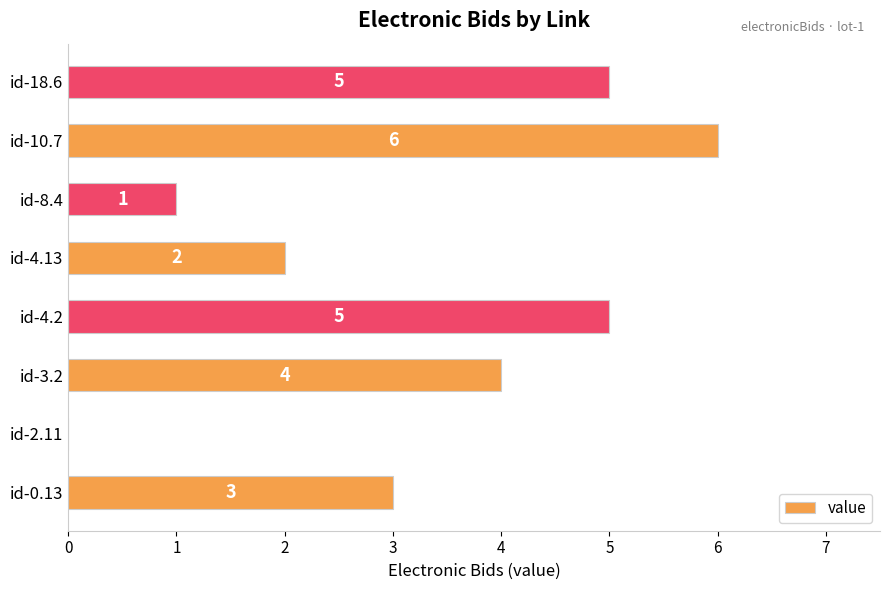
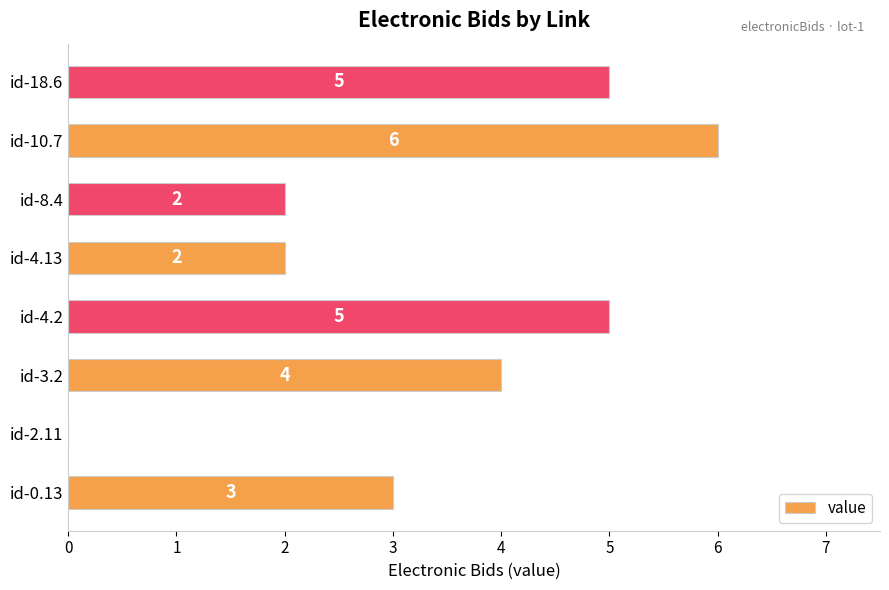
id-8.4: 1 -> 2
